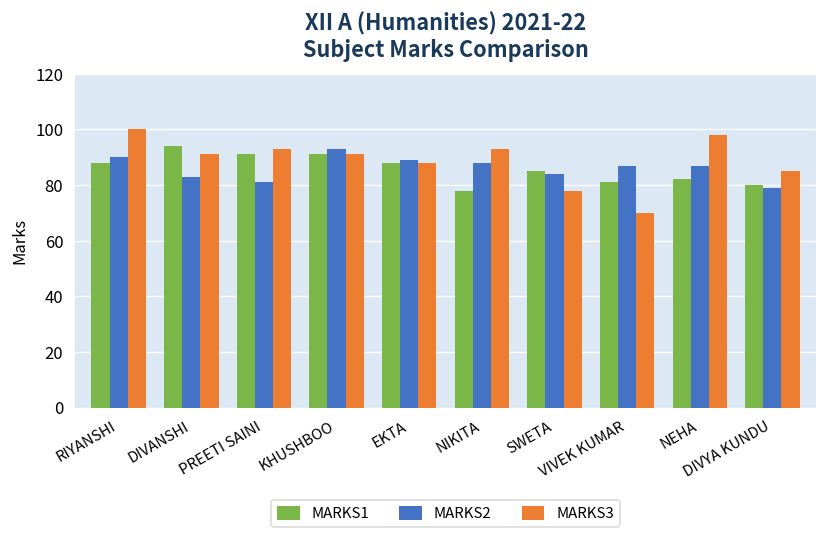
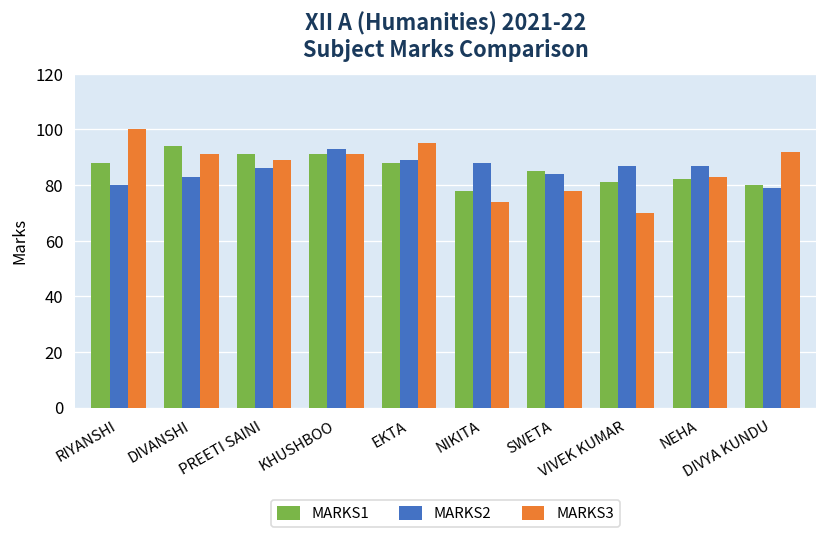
MARKS2, RIYANSHI: 90 -> 80
MARKS2, PREETI SAINI: 81 -> 86
MARKS3, PREETI SAINI: 93 -> 89
MARKS3, EKTA: 88 -> 95
MARKS3, NIKITA: 93 -> 74
MARKS3, NEHA: 98 -> 83
MARKS3, DIVYA KUNDU: 85 -> 92
